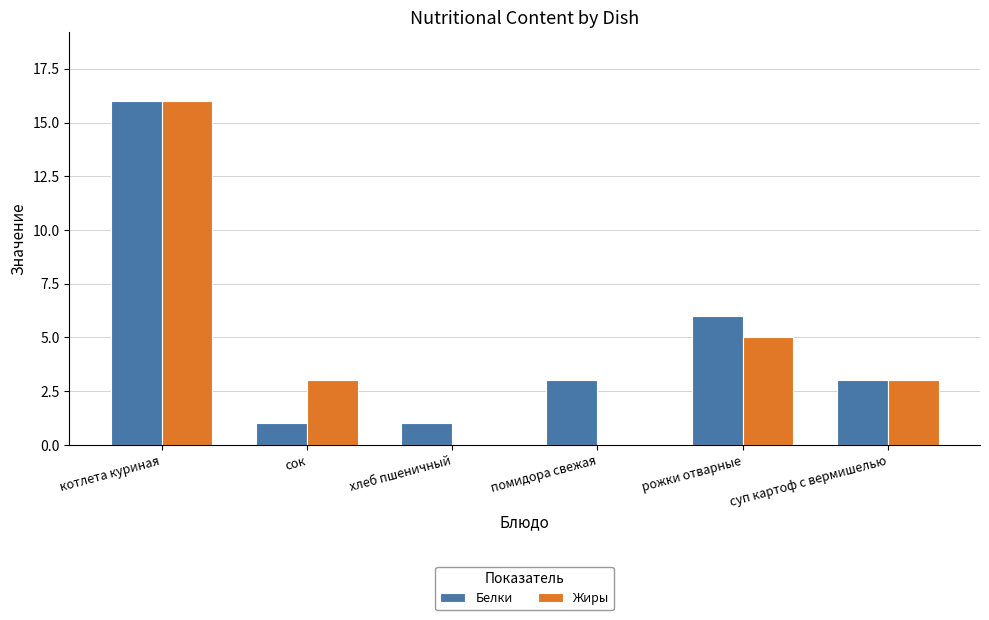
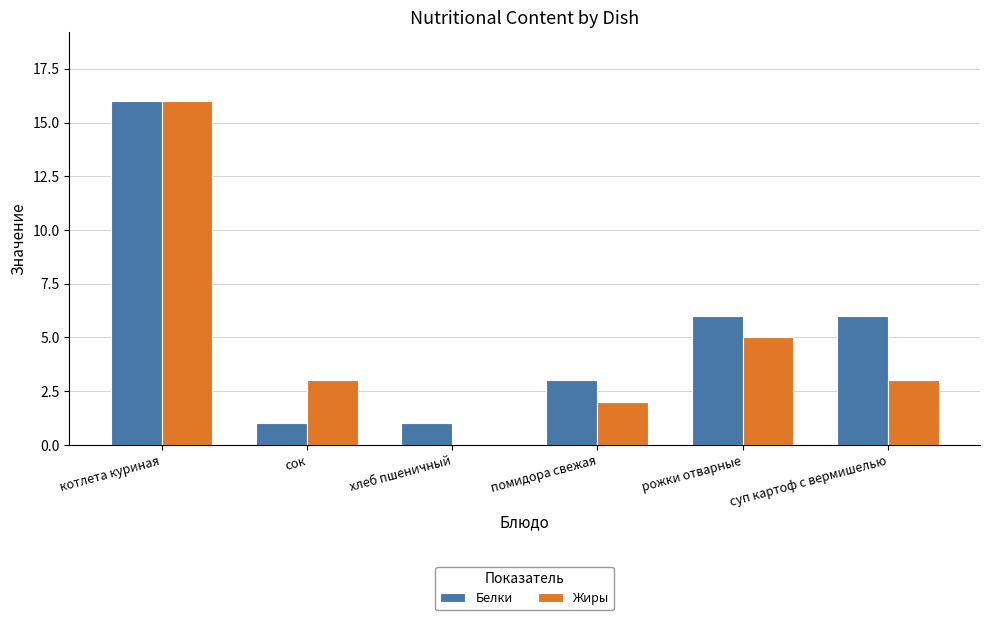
Жиры, помидора свежая: 0 -> 2
Белки, суп картоф с вермишелью: 3 -> 6
